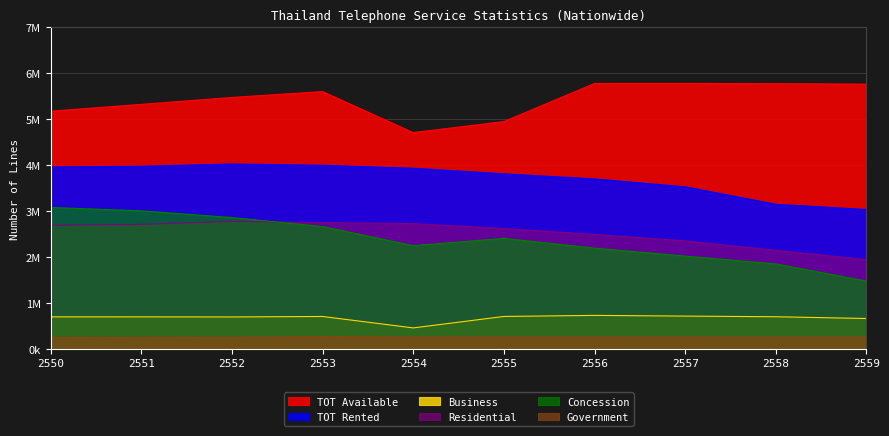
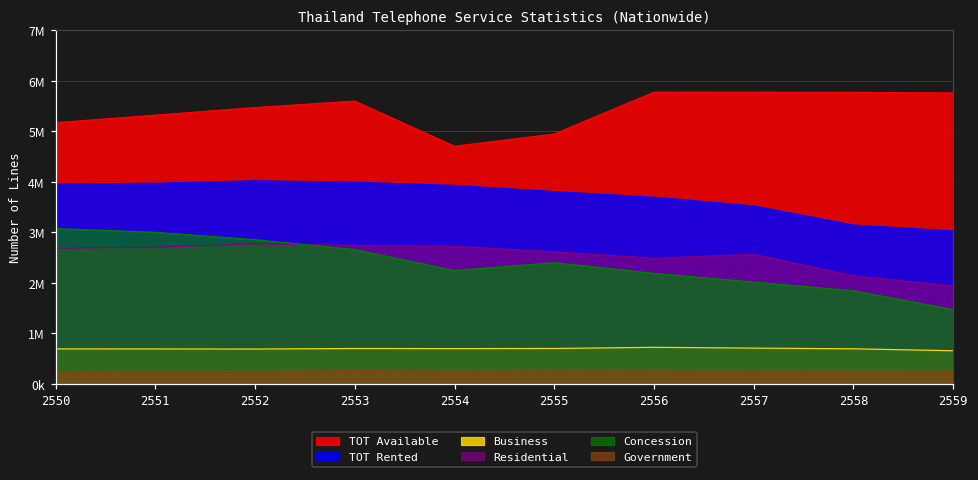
Business, 2554: 500000 -> 700000
Residential, 2557: 2300000 -> 2600000
